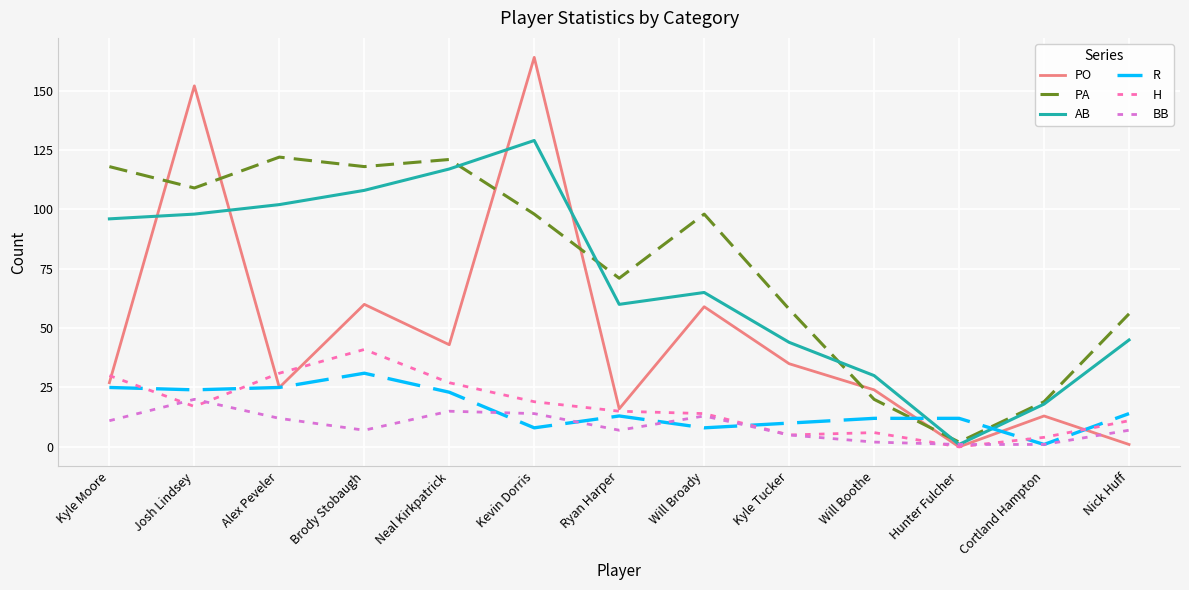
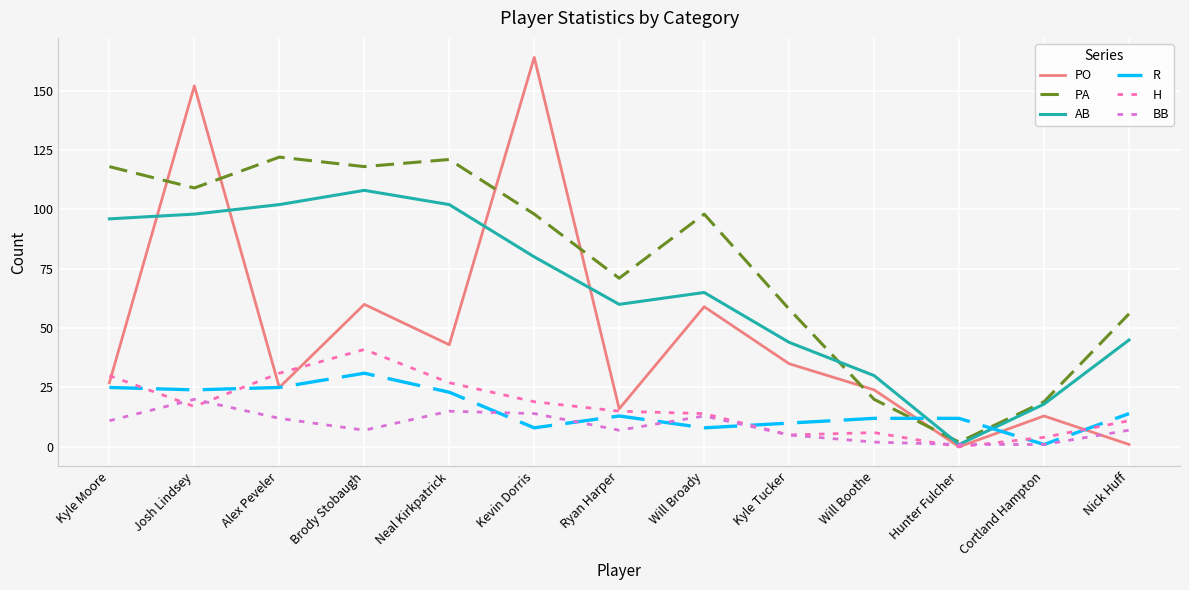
AB, Neal Kirkpatrick: 117 -> 102
AB, Kevin Dorris: 129 -> 80
